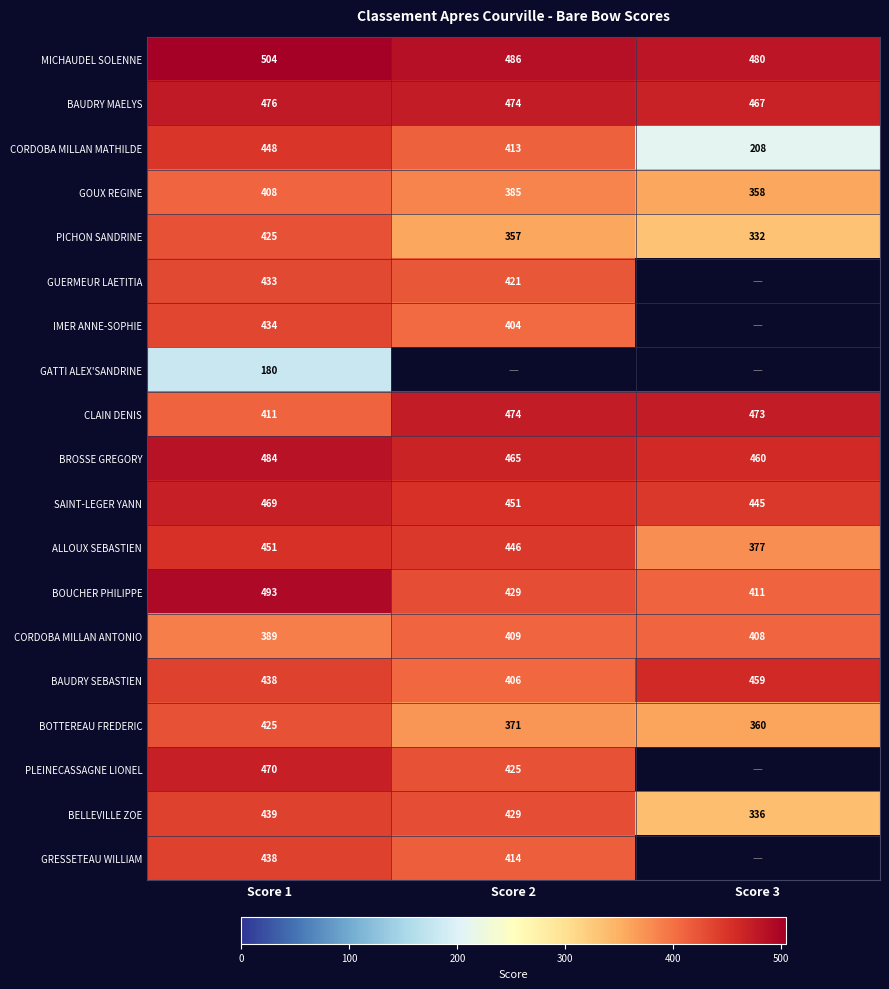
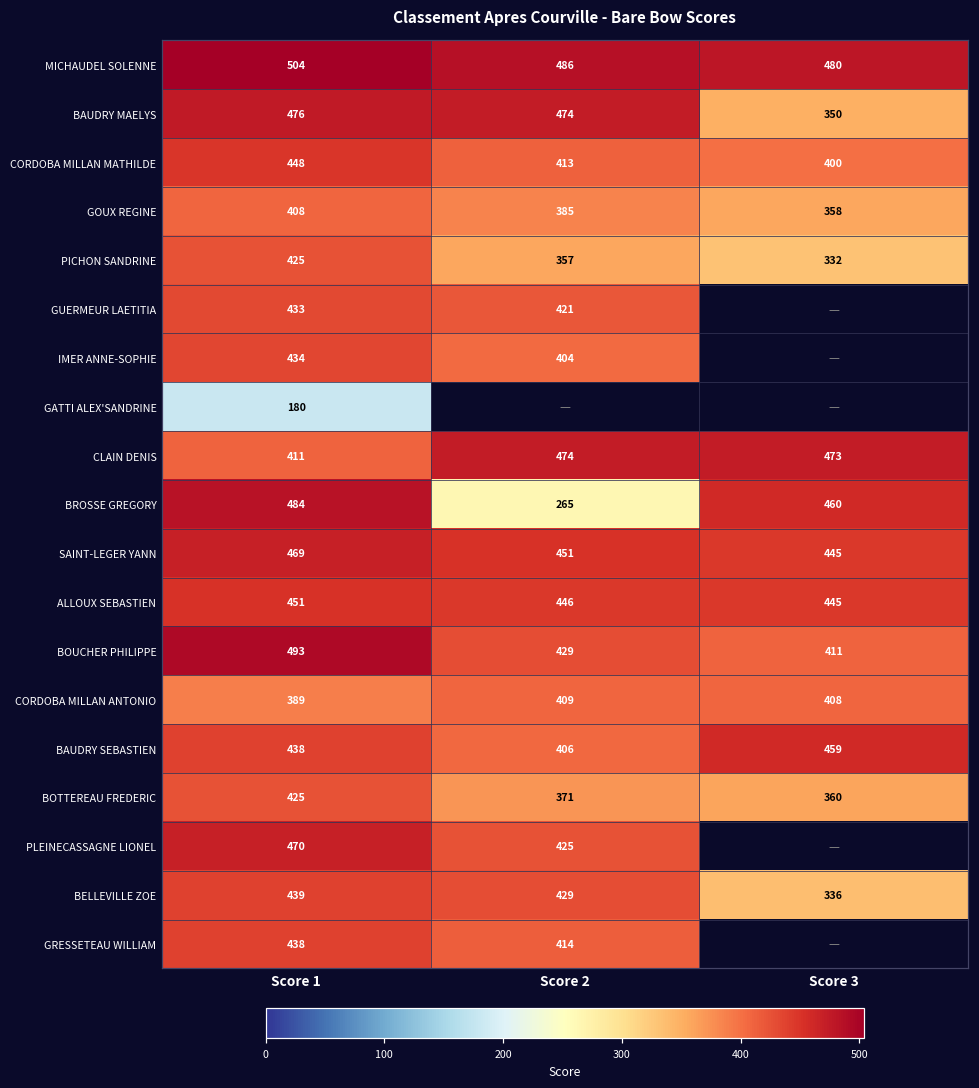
BAUDRY MAELYS, Score 3: 467 -> 350
CORDOBA MILLAN MATHILDE, Score 3: 208 -> 400
BROSSE GREGORY, Score 2: 465 -> 265
ALLOUX SEBASTIEN, Score 3: 377 -> 445
